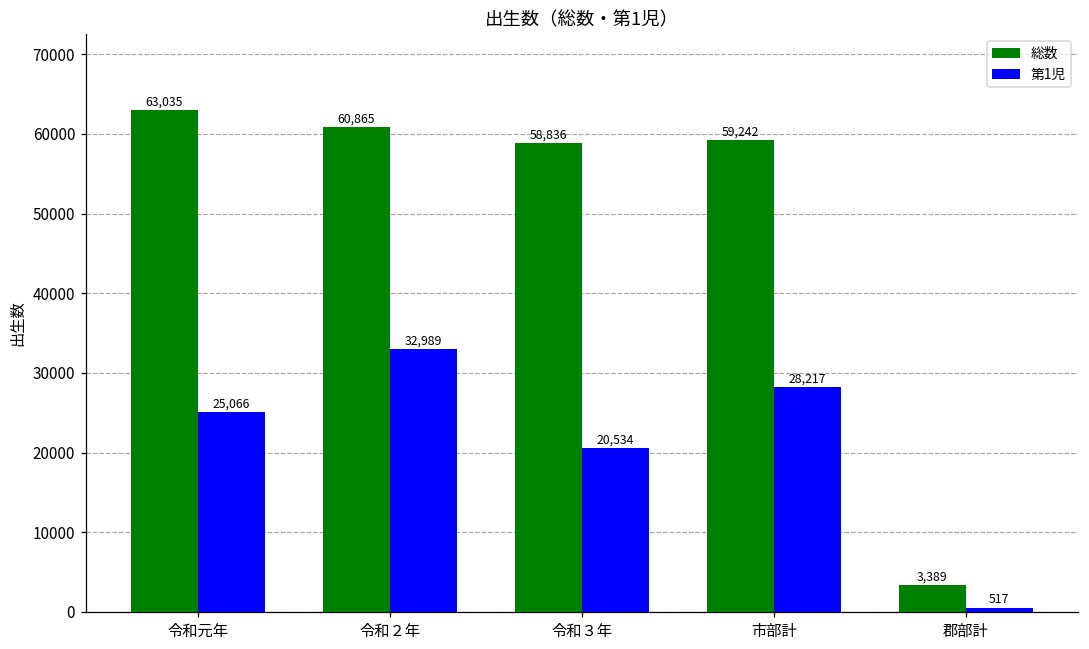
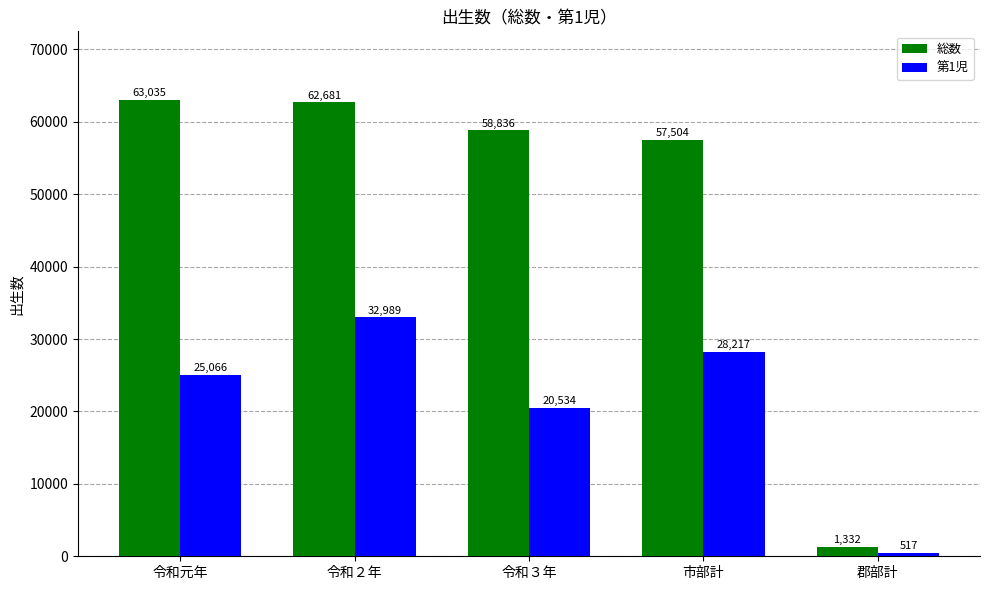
総数, 令和２年: 60,865 -> 62,681
総数, 市部計: 59,242 -> 57,504
総数, 郡部計: 3,389 -> 1,332
